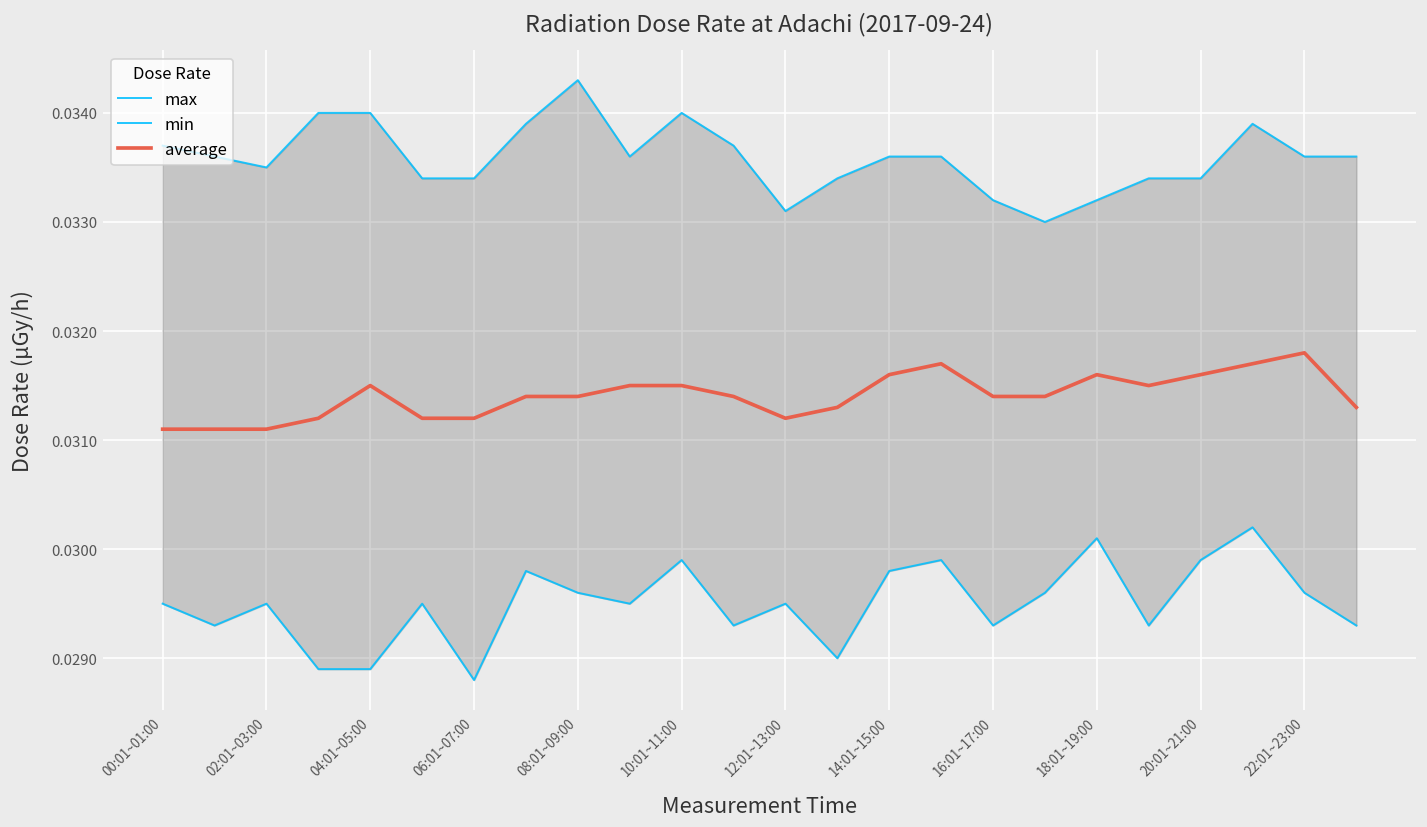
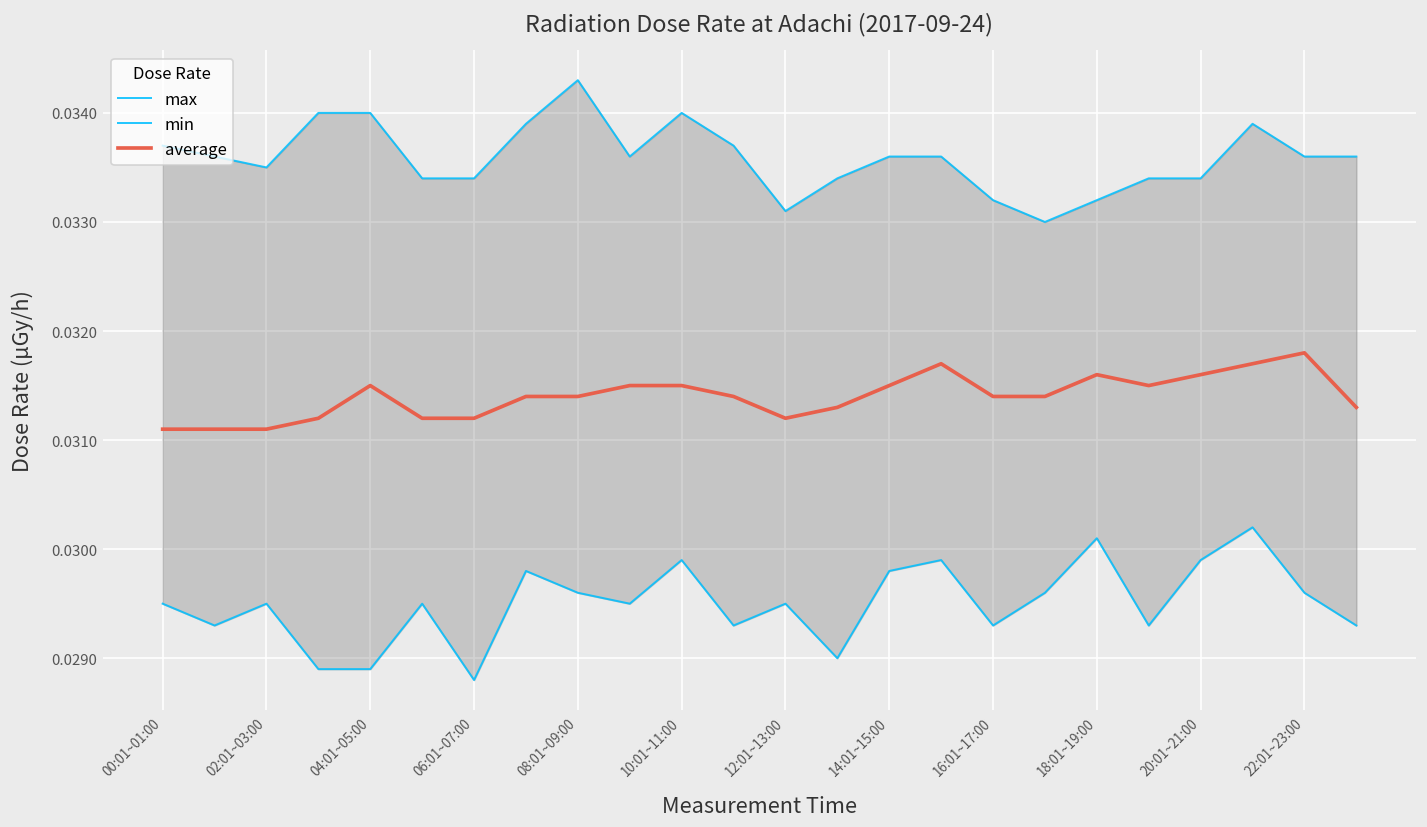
average, 14:01~15:00: 0.0316 -> 0.0315
